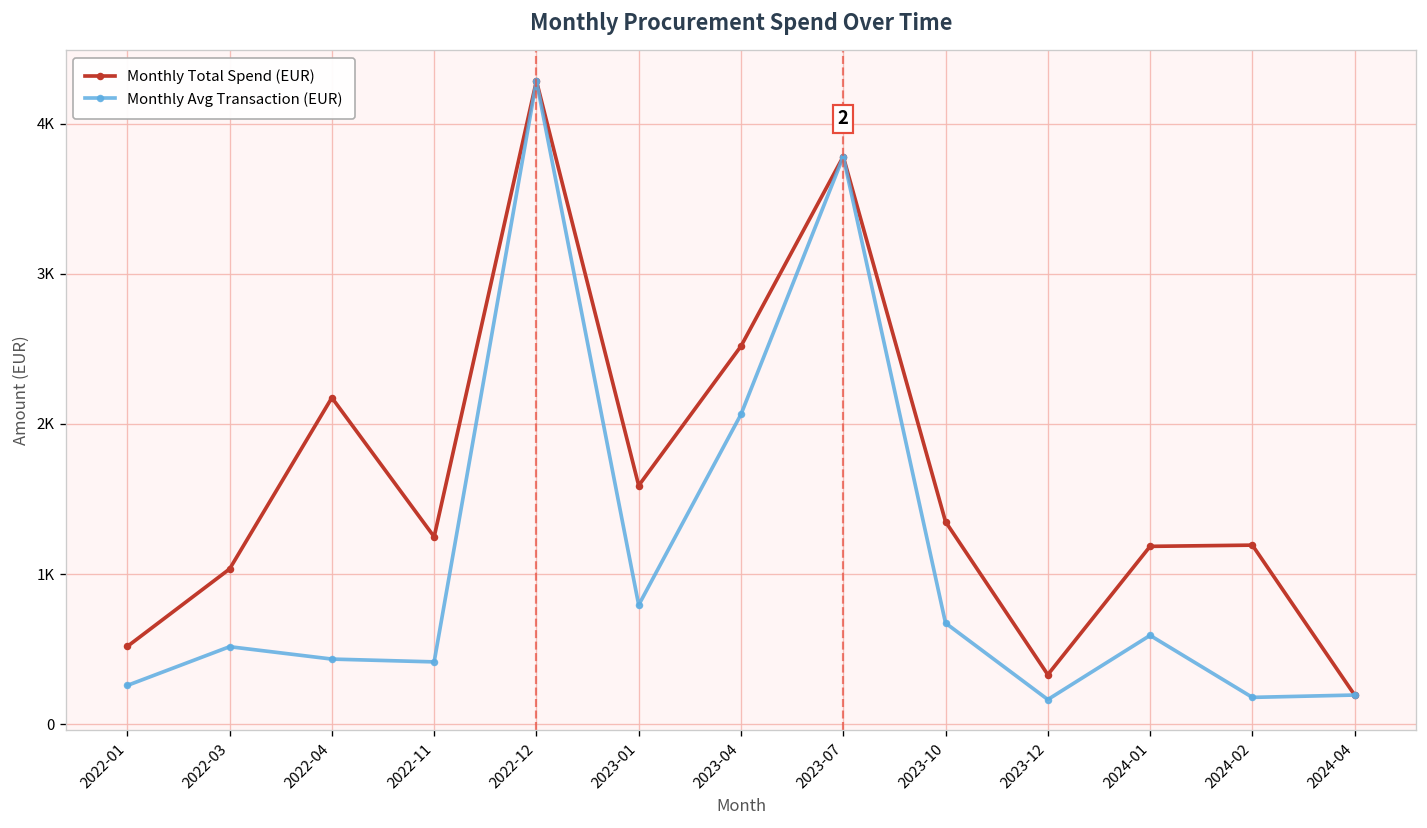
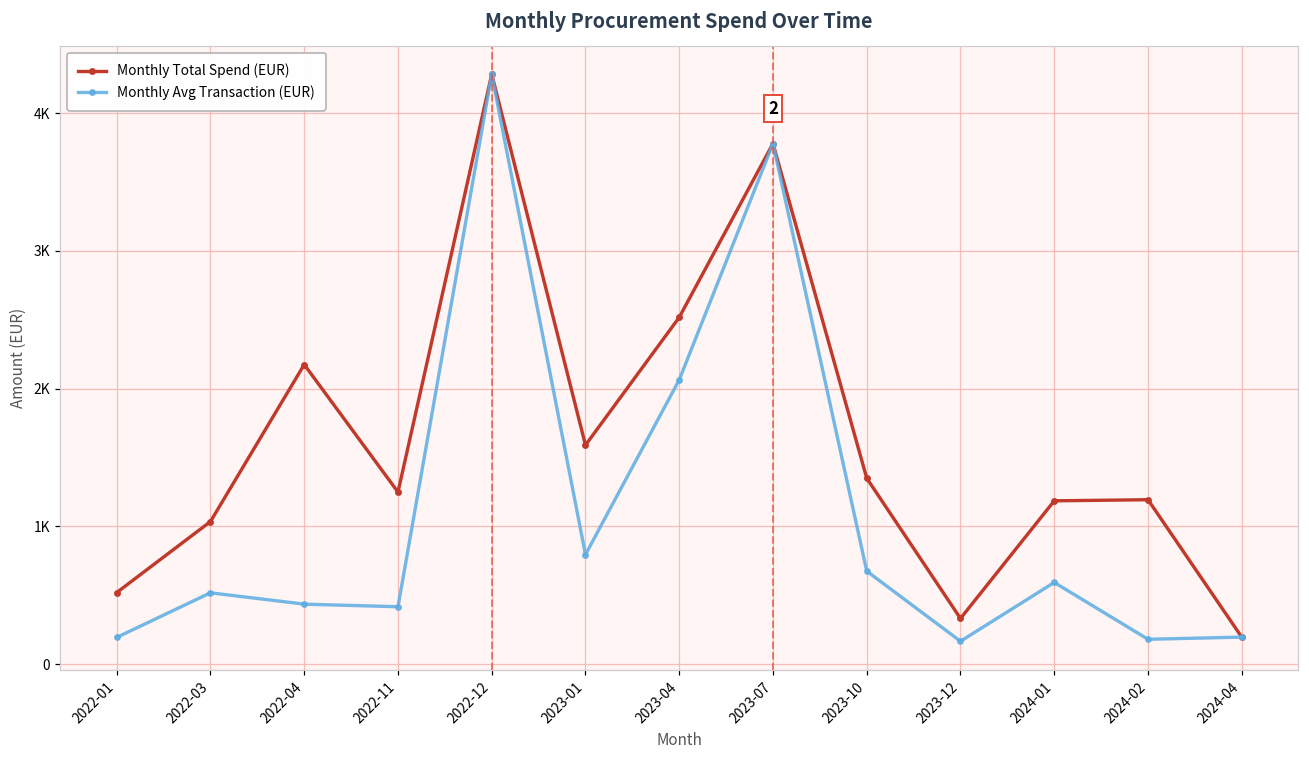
Monthly Avg Transaction (EUR), 2022-01: 260 -> 190
